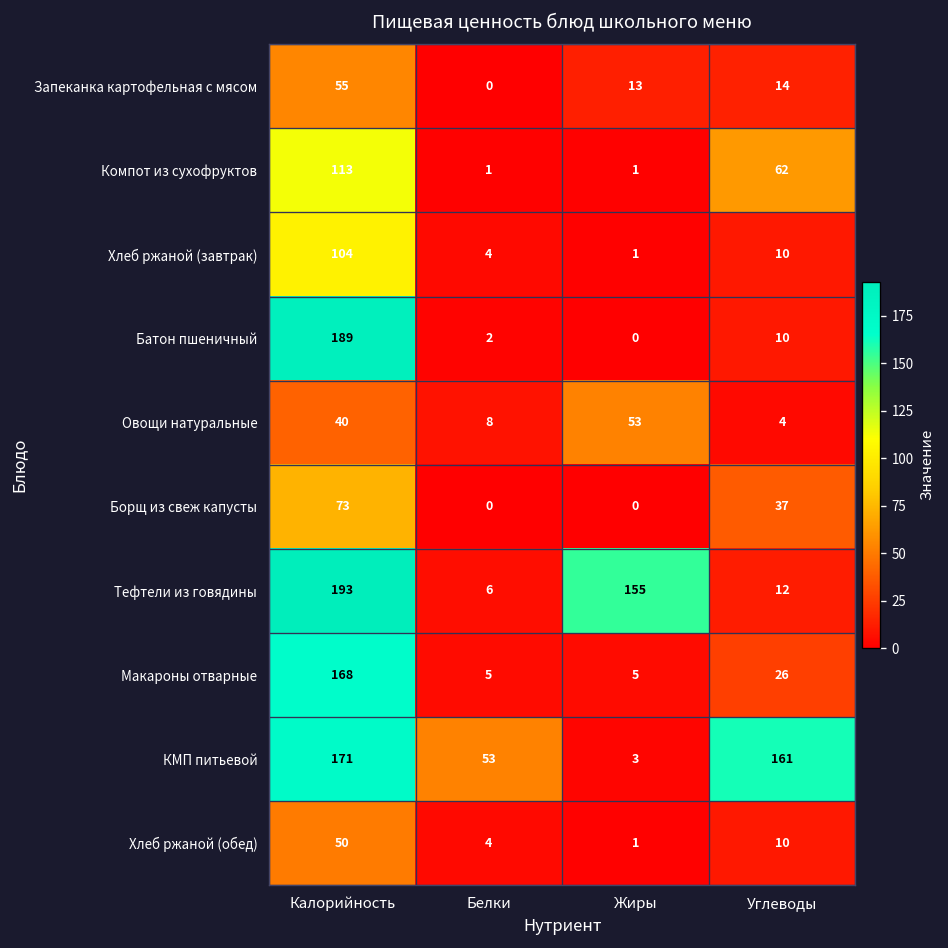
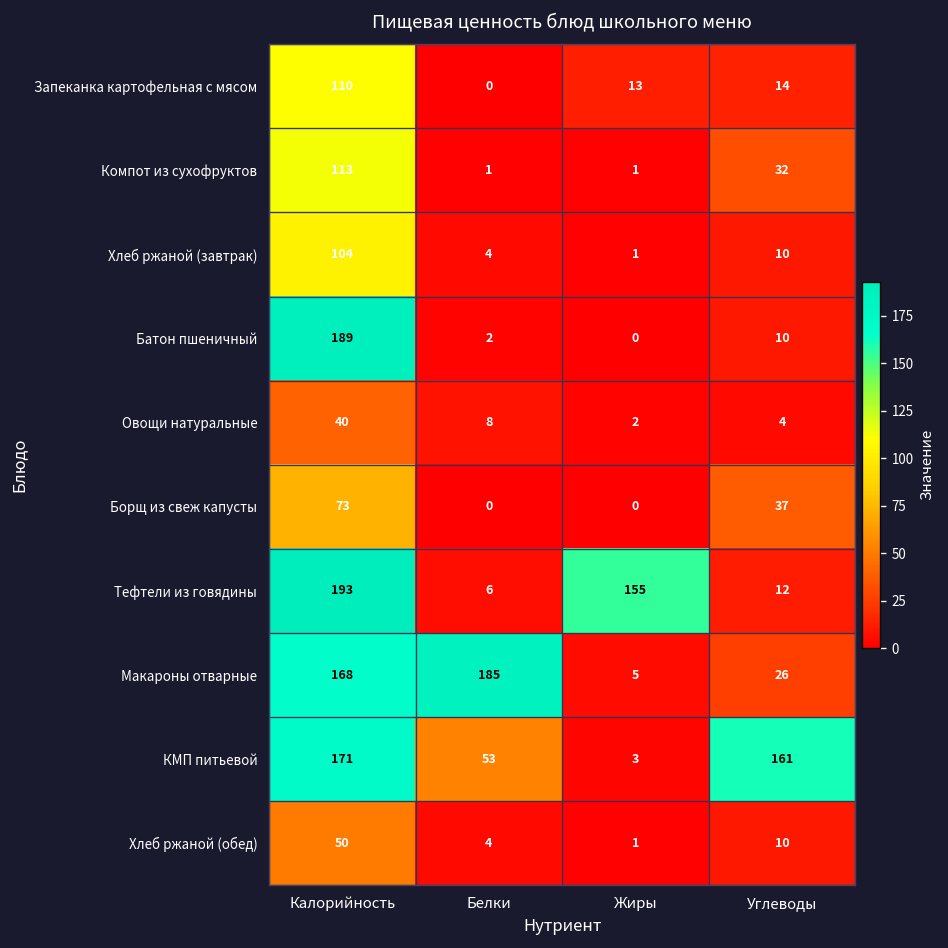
Запеканка картофельная с мясом, Калорийность: 55 -> 110
Компот из сухофруктов, Углеводы: 62 -> 32
Овощи натуральные, Жиры: 53 -> 2
Макароны отварные, Белки: 5 -> 185
